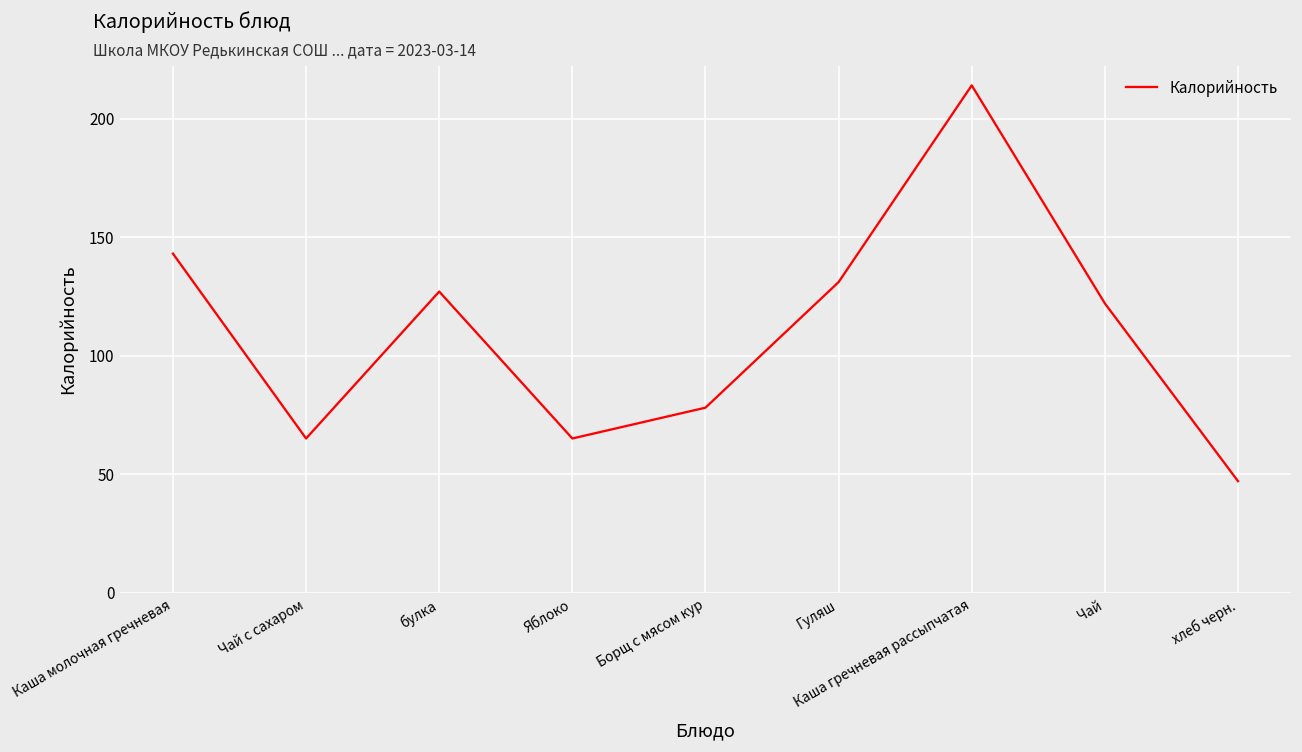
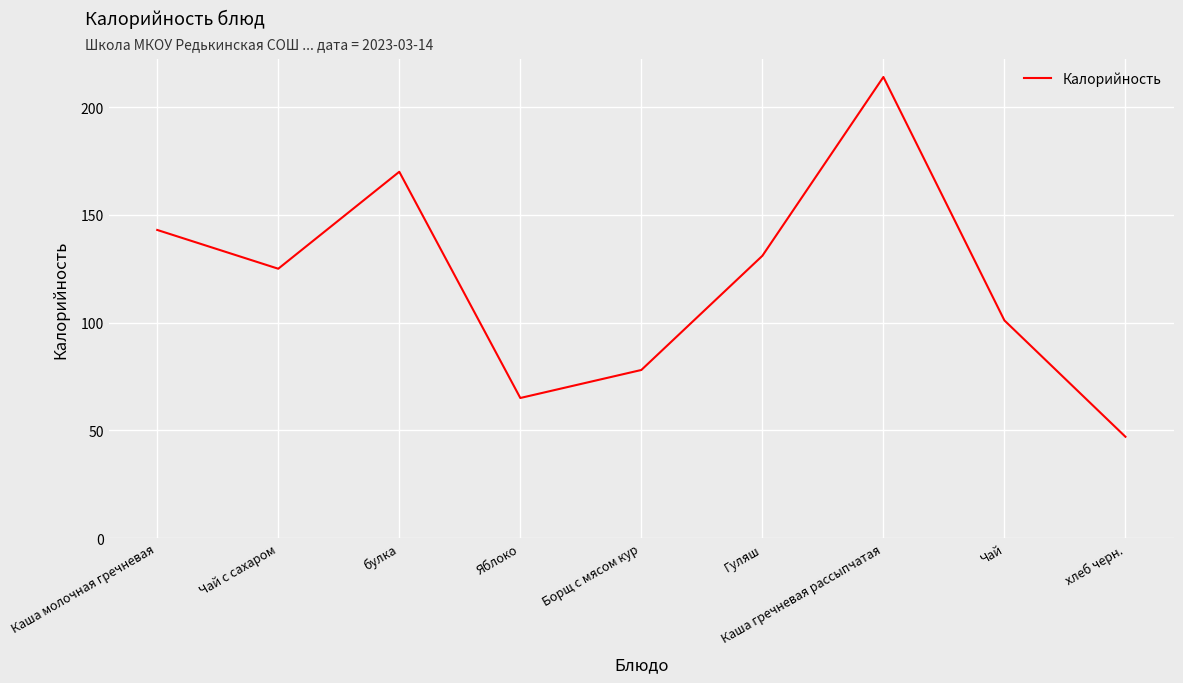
Чай с сахаром: 65 -> 125
булка: 127 -> 170
Чай: 122 -> 101
